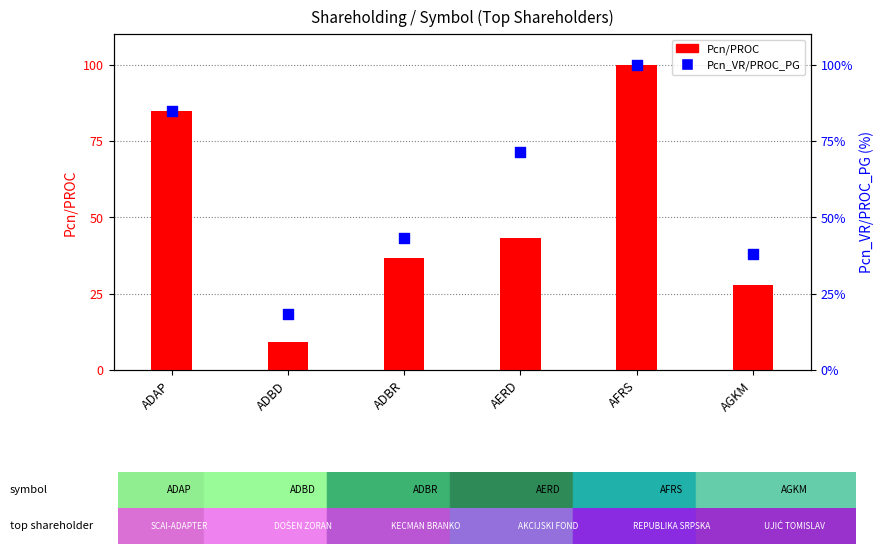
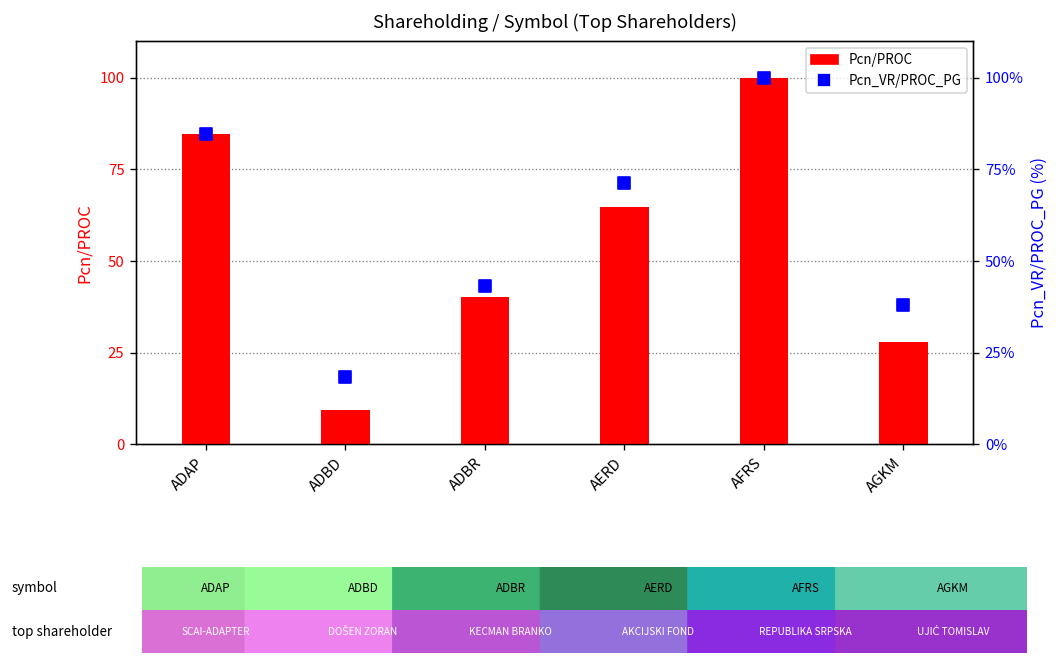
Pcn/PROC, ADBR: 37 -> 40
Pcn/PROC, AERD: 43 -> 65
